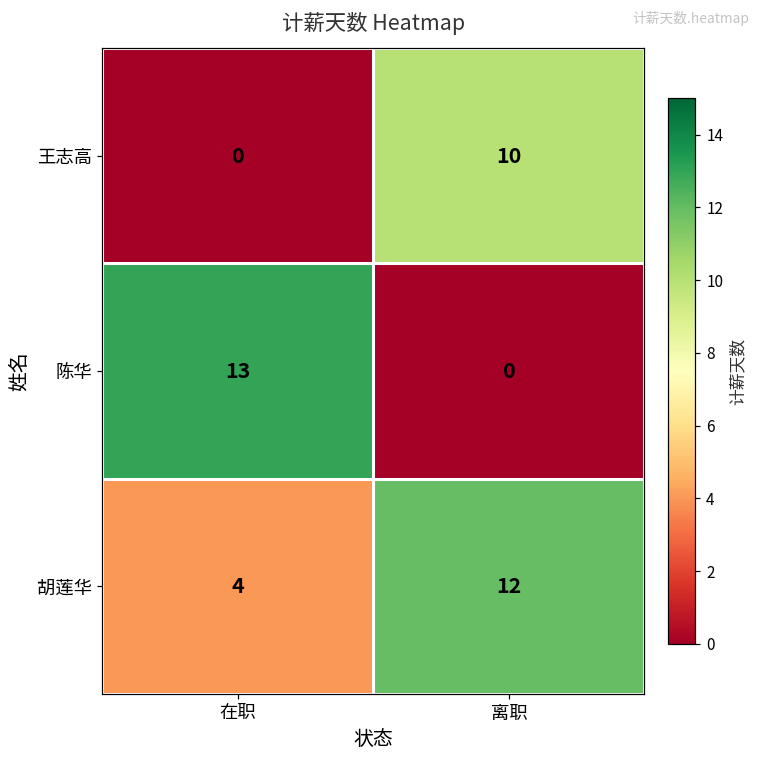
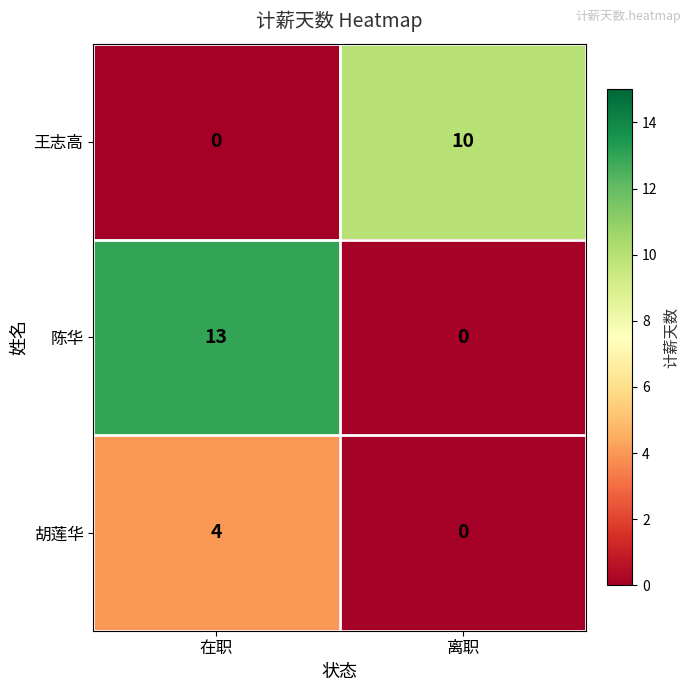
胡莲华, 离职: 12 -> 0
